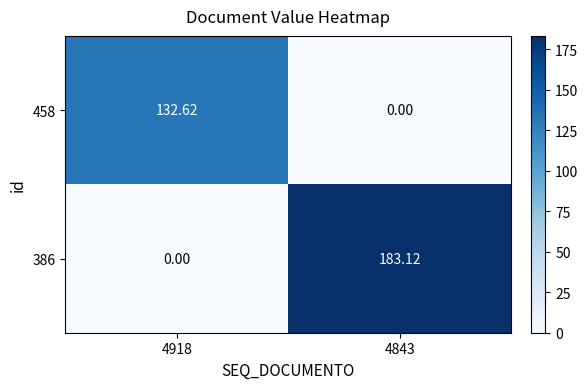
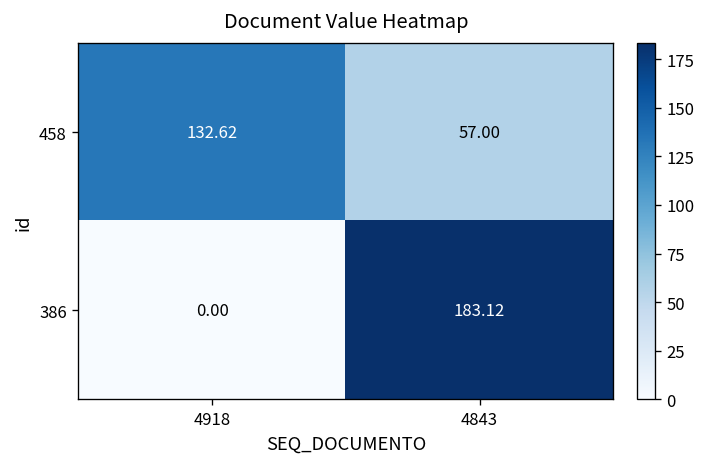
458, 4843: 0.00 -> 57.00
